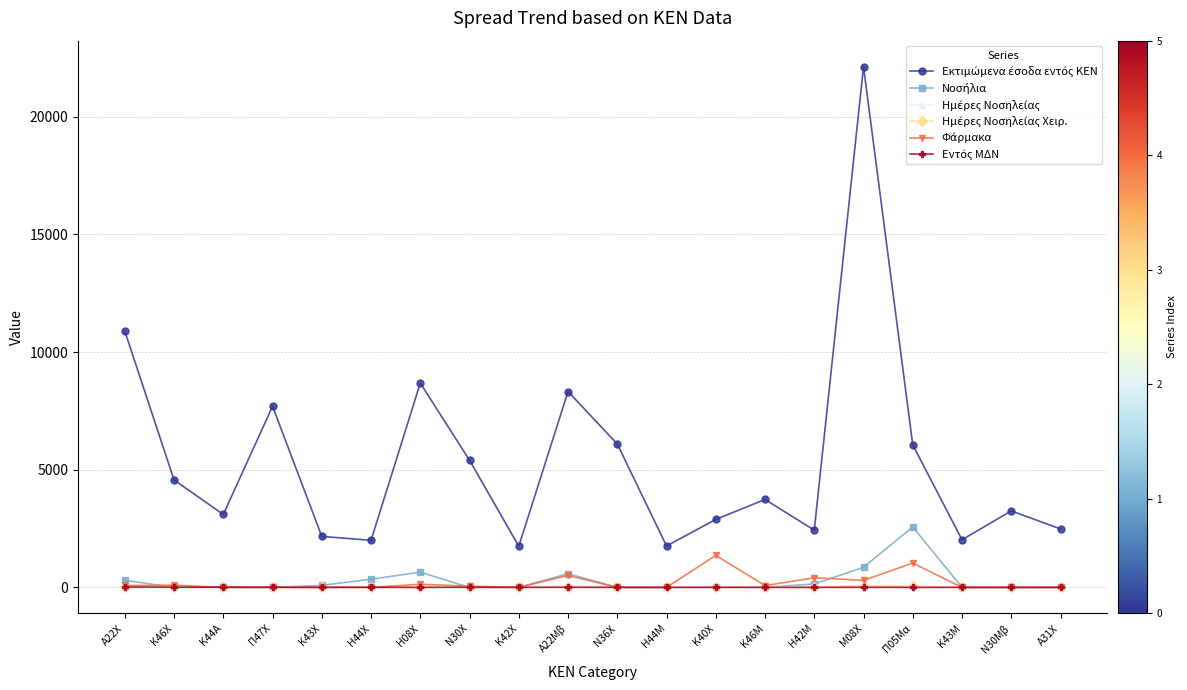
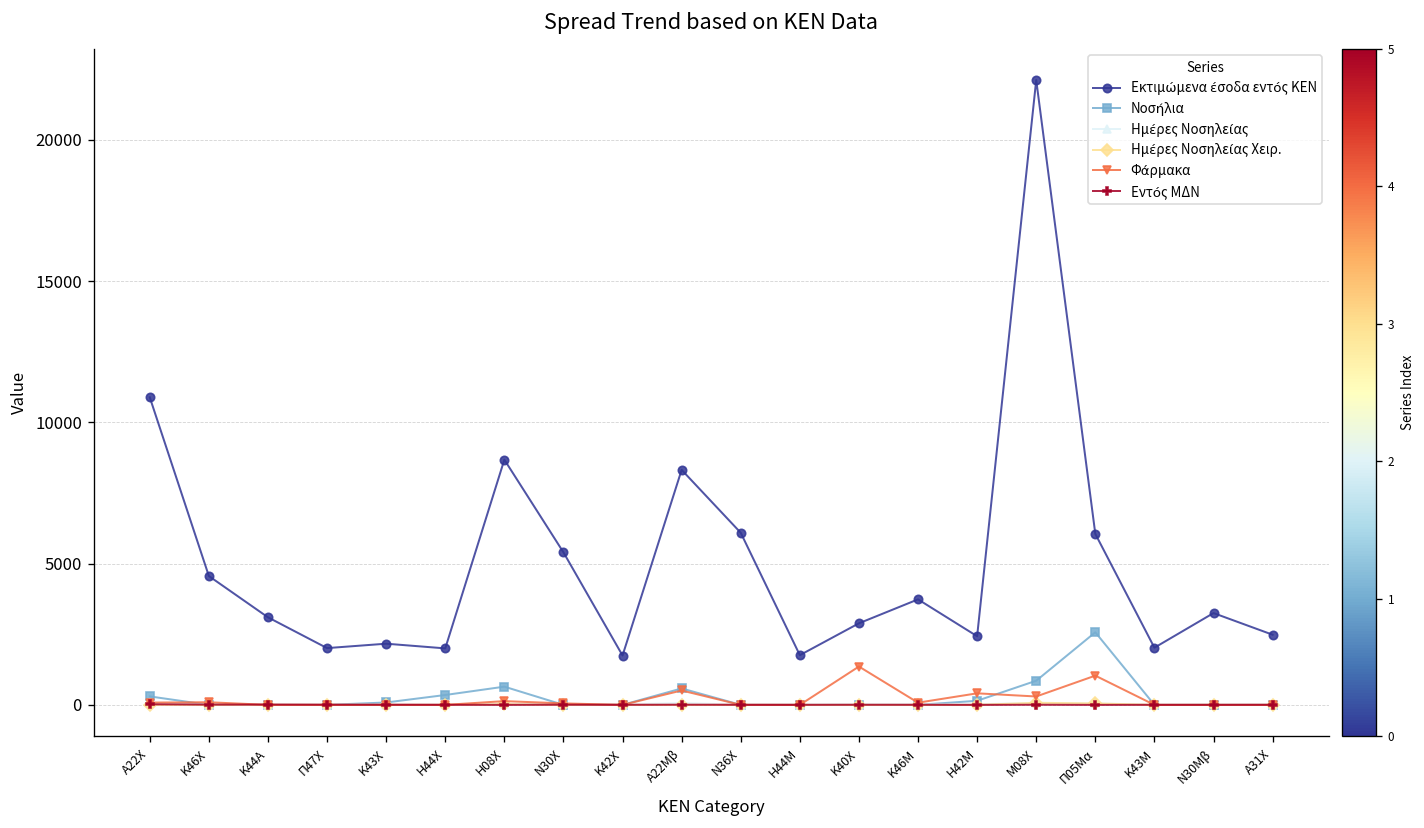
Εκτιμώμενα έσοδα εντός ΚΕΝ, Π47Χ: 7700 -> 2000
